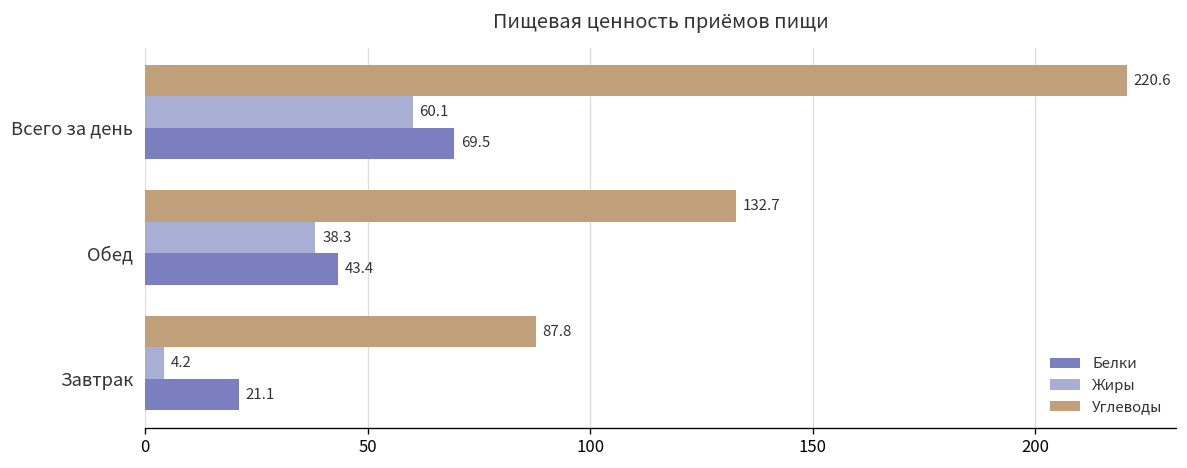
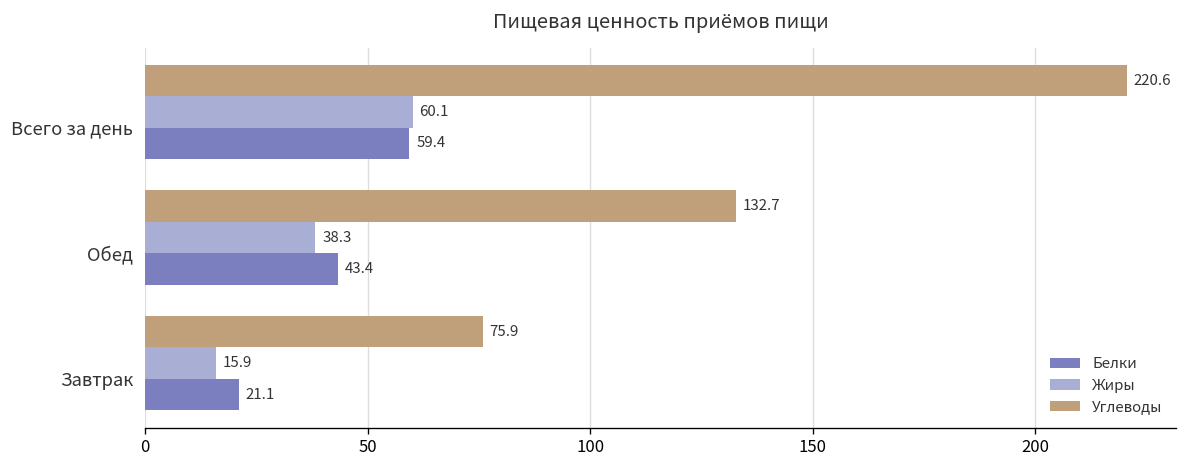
Белки, Всего за день: 69.5 -> 59.4
Углеводы, Завтрак: 87.8 -> 75.9
Жиры, Завтрак: 4.2 -> 15.9
